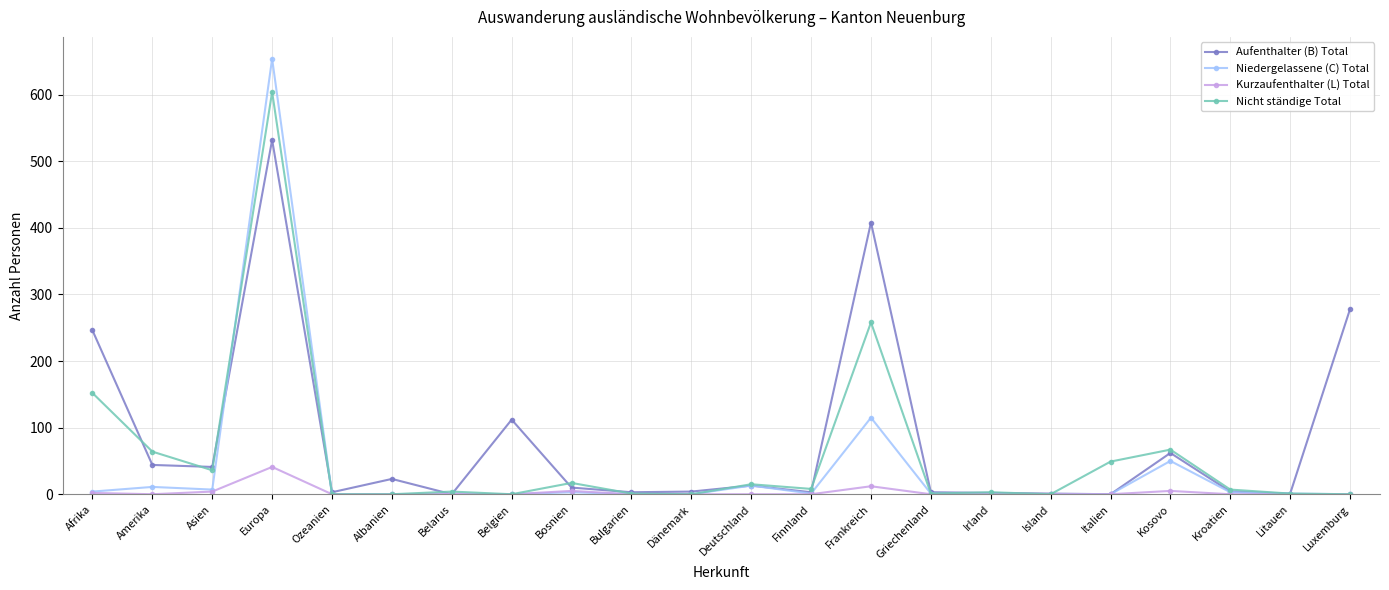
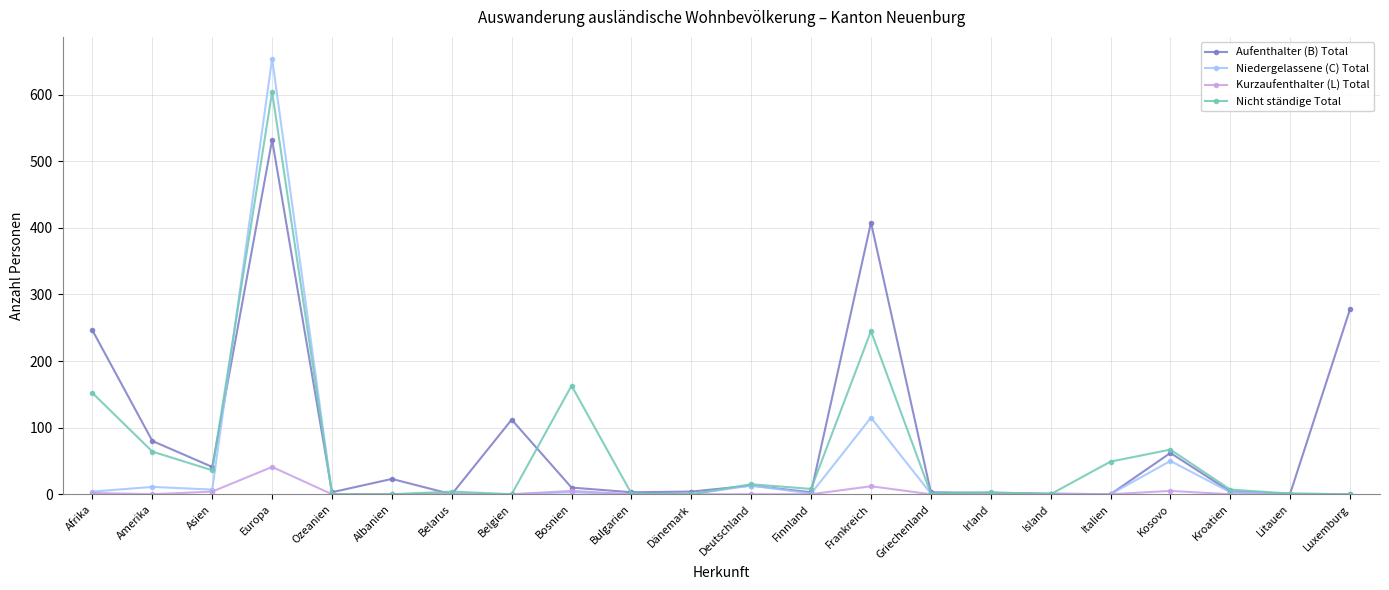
Aufenthalter (B) Total, Amerika: 40 -> 80
Nicht ständige Total, Bosnien: 20 -> 160
Nicht ständige Total, Frankreich: 260 -> 250
